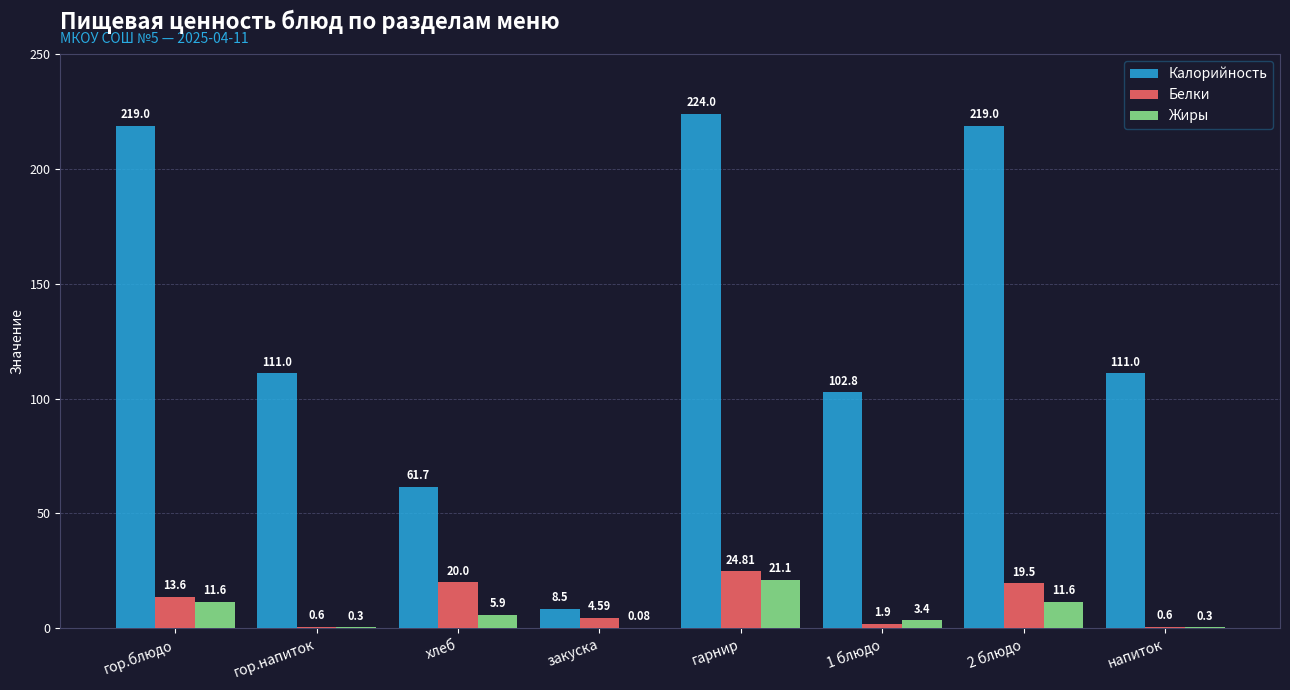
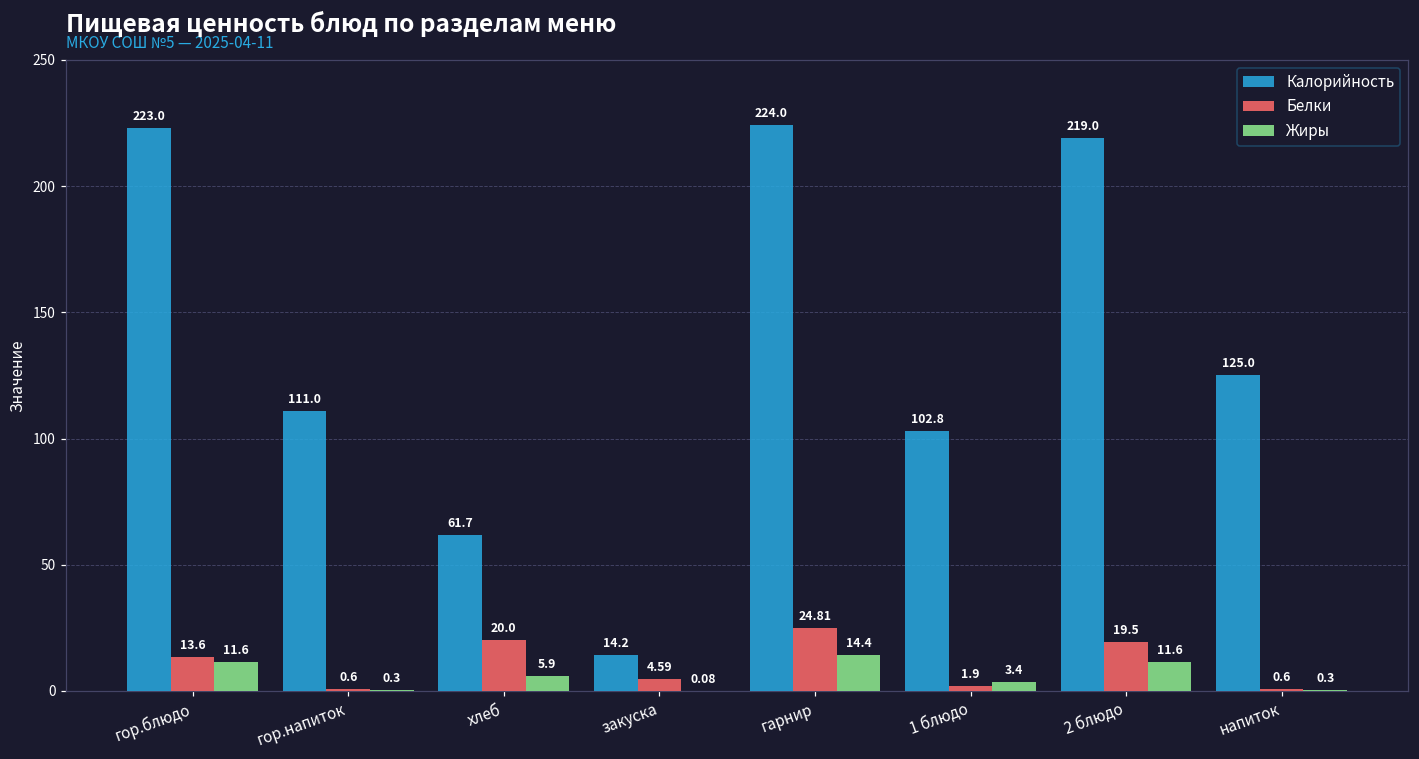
Калорийность, гор.блюдо: 219.0 -> 223.0
Калорийность, закуска: 8.5 -> 14.2
Жиры, гарнир: 21.1 -> 14.4
Калорийность, напиток: 111.0 -> 125.0
